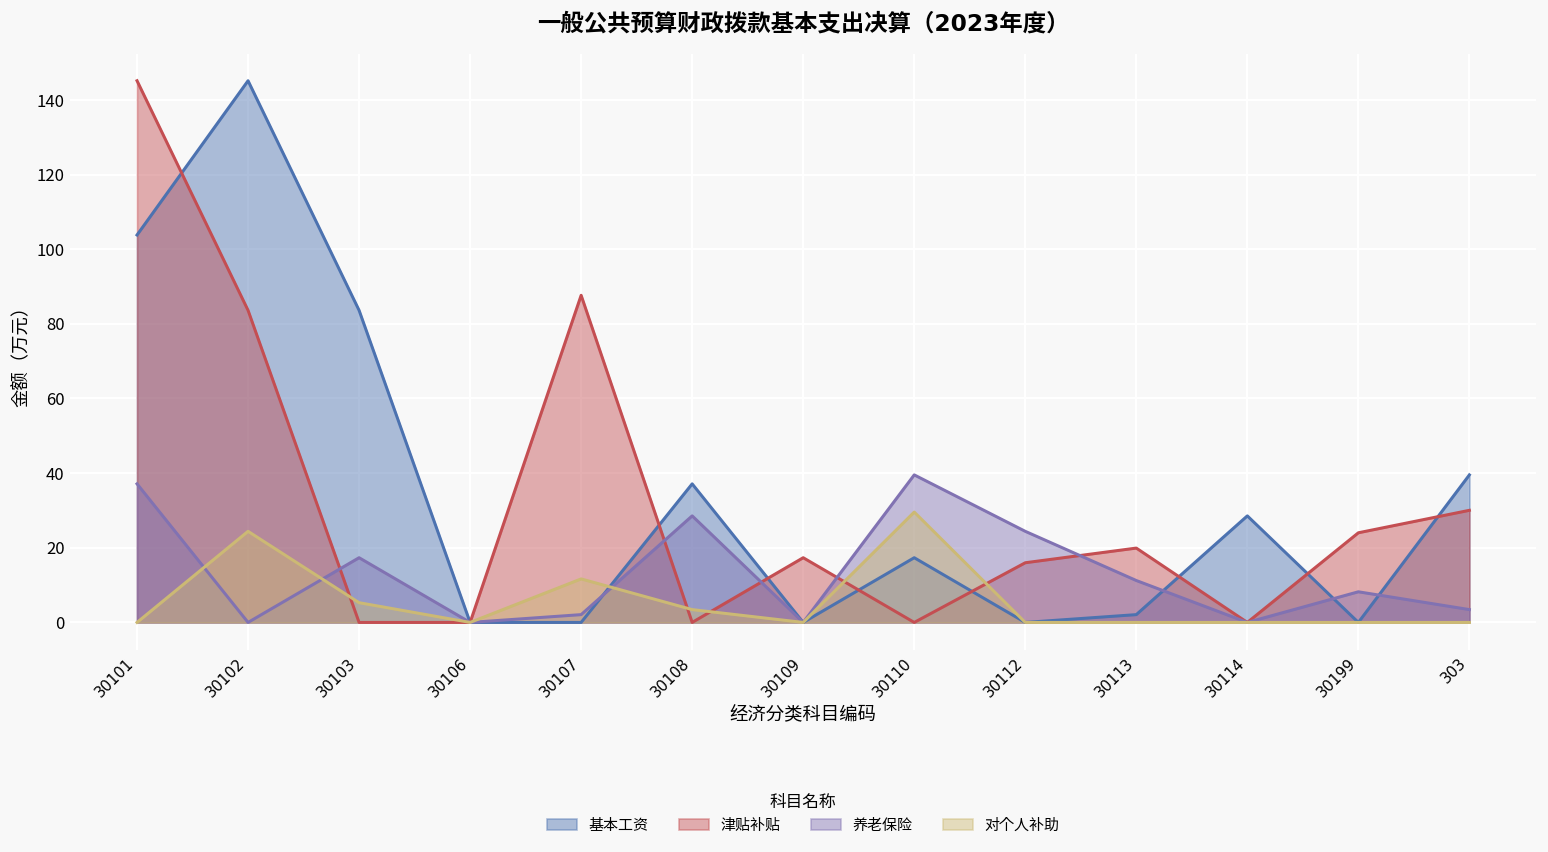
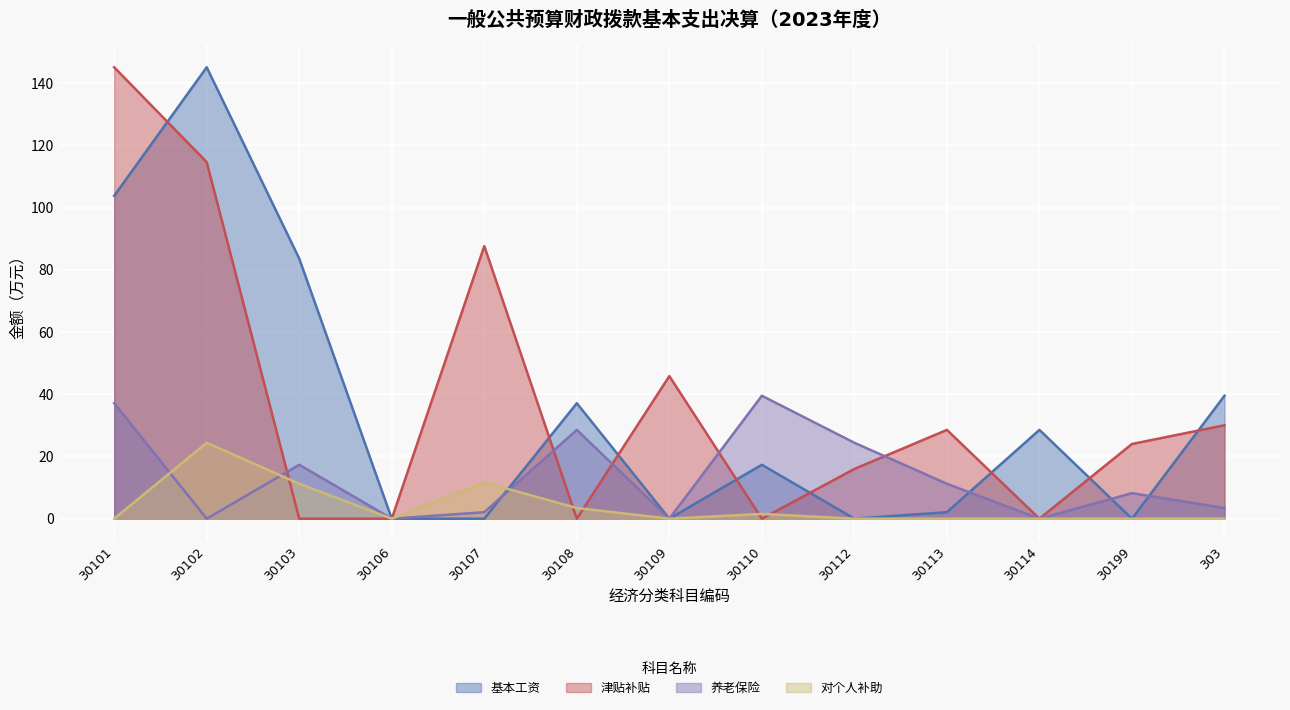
津贴补贴, 30102: 84 -> 115
对个人补助, 30103: 5 -> 11
津贴补贴, 30109: 17 -> 46
对个人补助, 30110: 30 -> 2
津贴补贴, 30113: 20 -> 29
